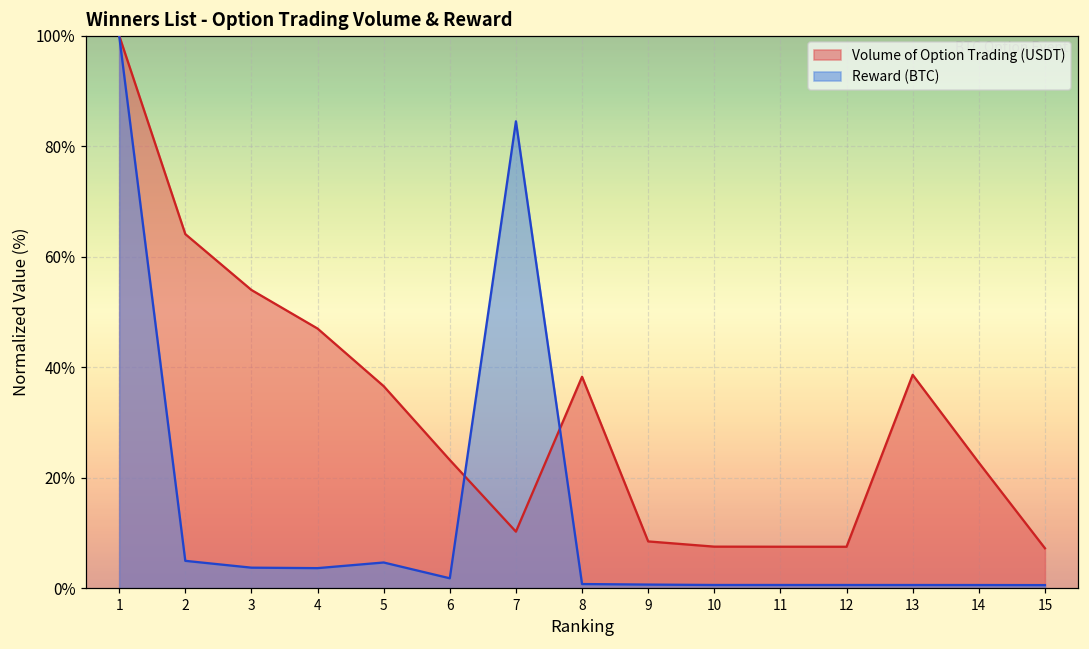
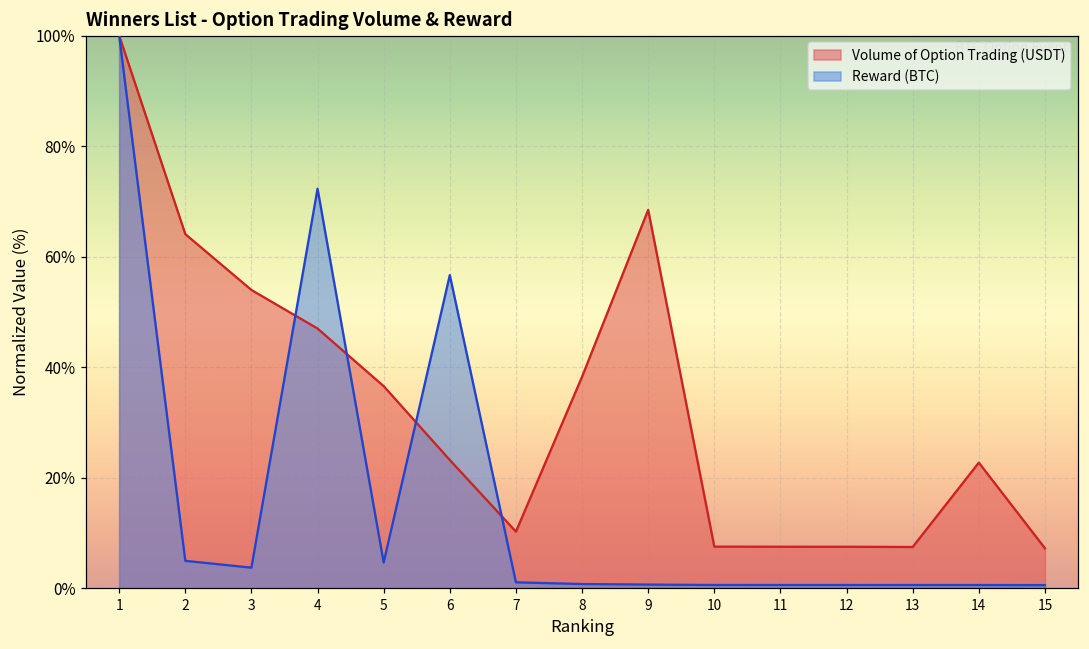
Reward (BTC), 4: 4% -> 72%
Reward (BTC), 6: 2% -> 57%
Reward (BTC), 7: 84% -> 1%
Volume of Option Trading (USDT), 9: 8% -> 68%
Volume of Option Trading (USDT), 13: 39% -> 7%
